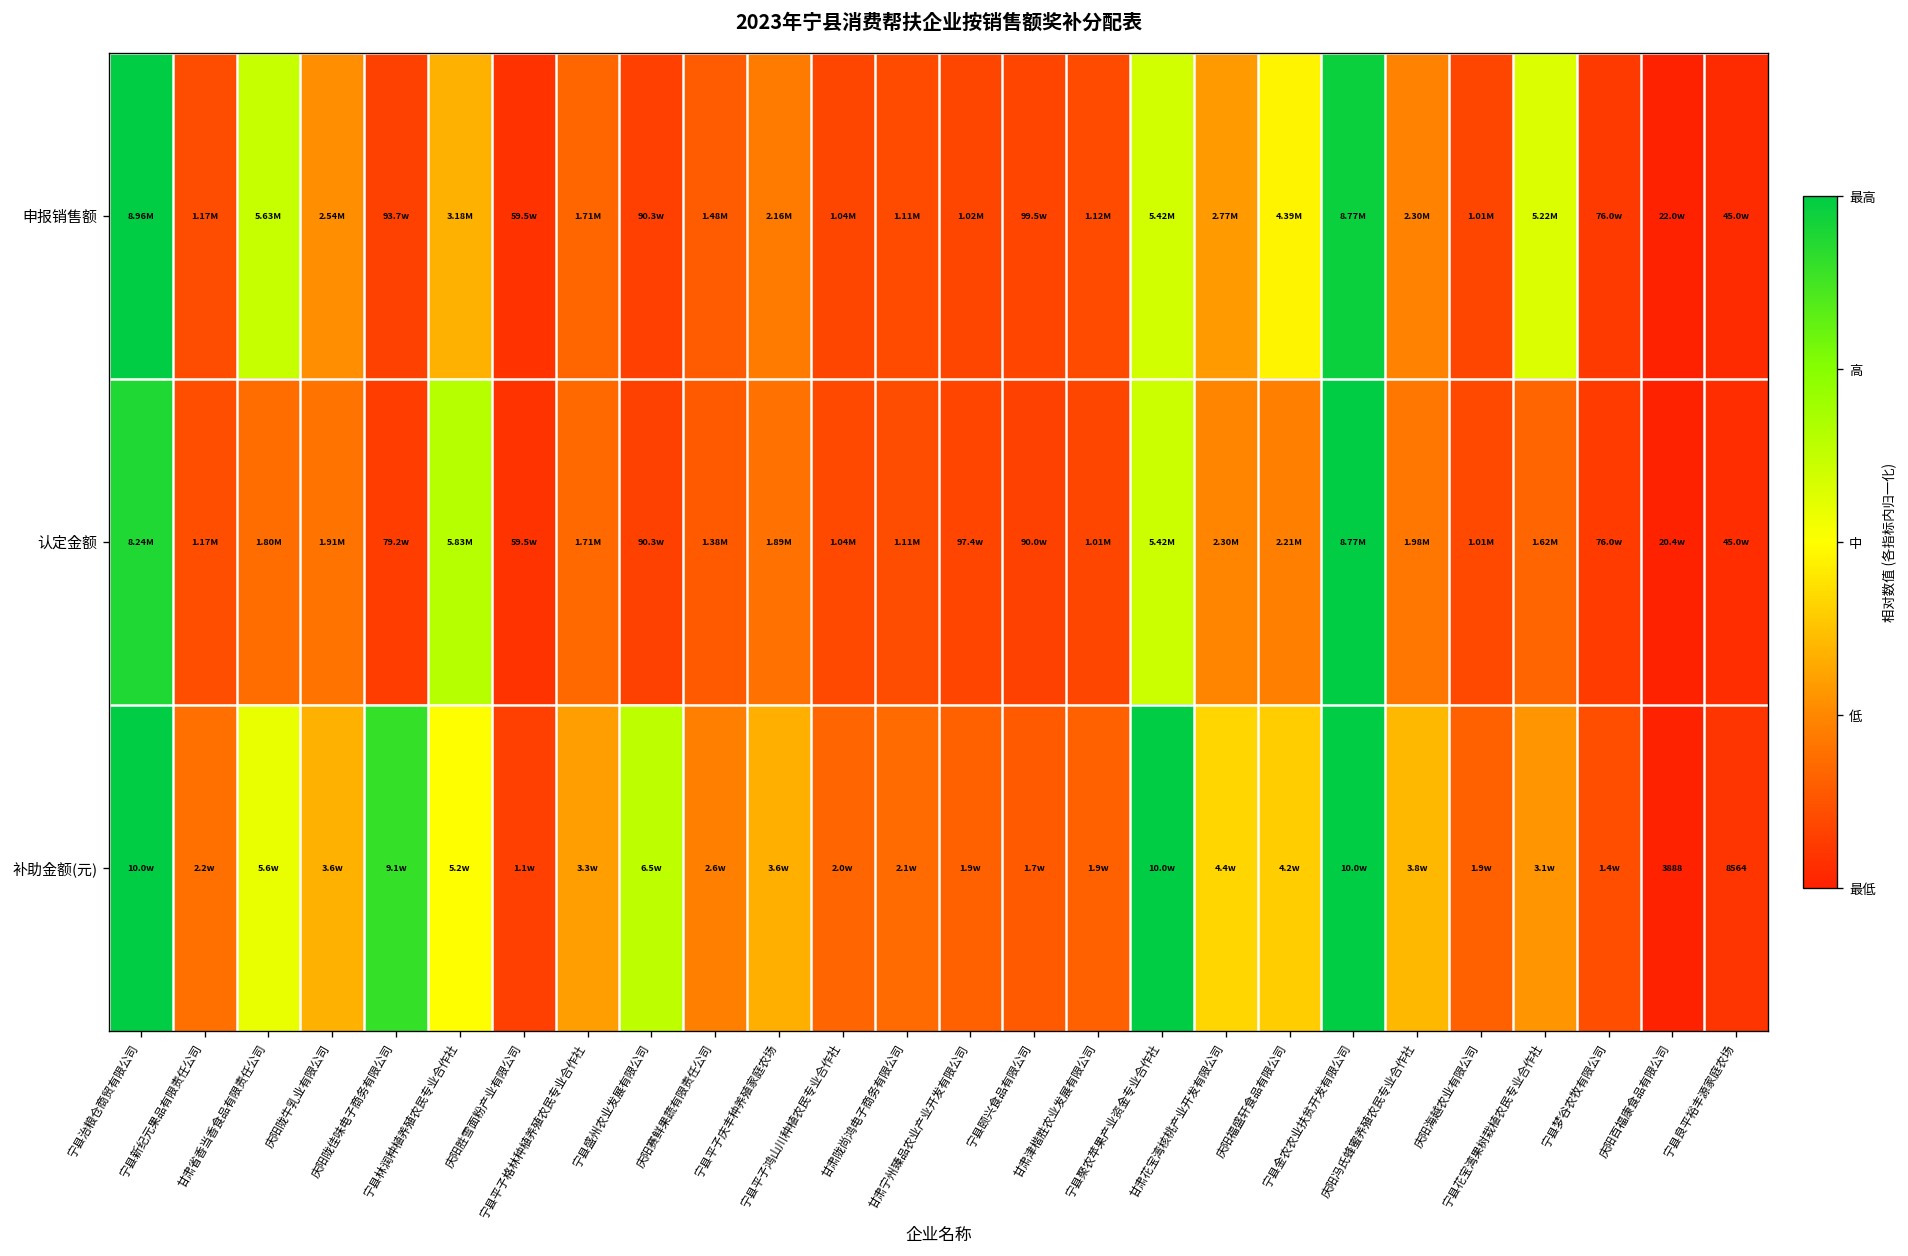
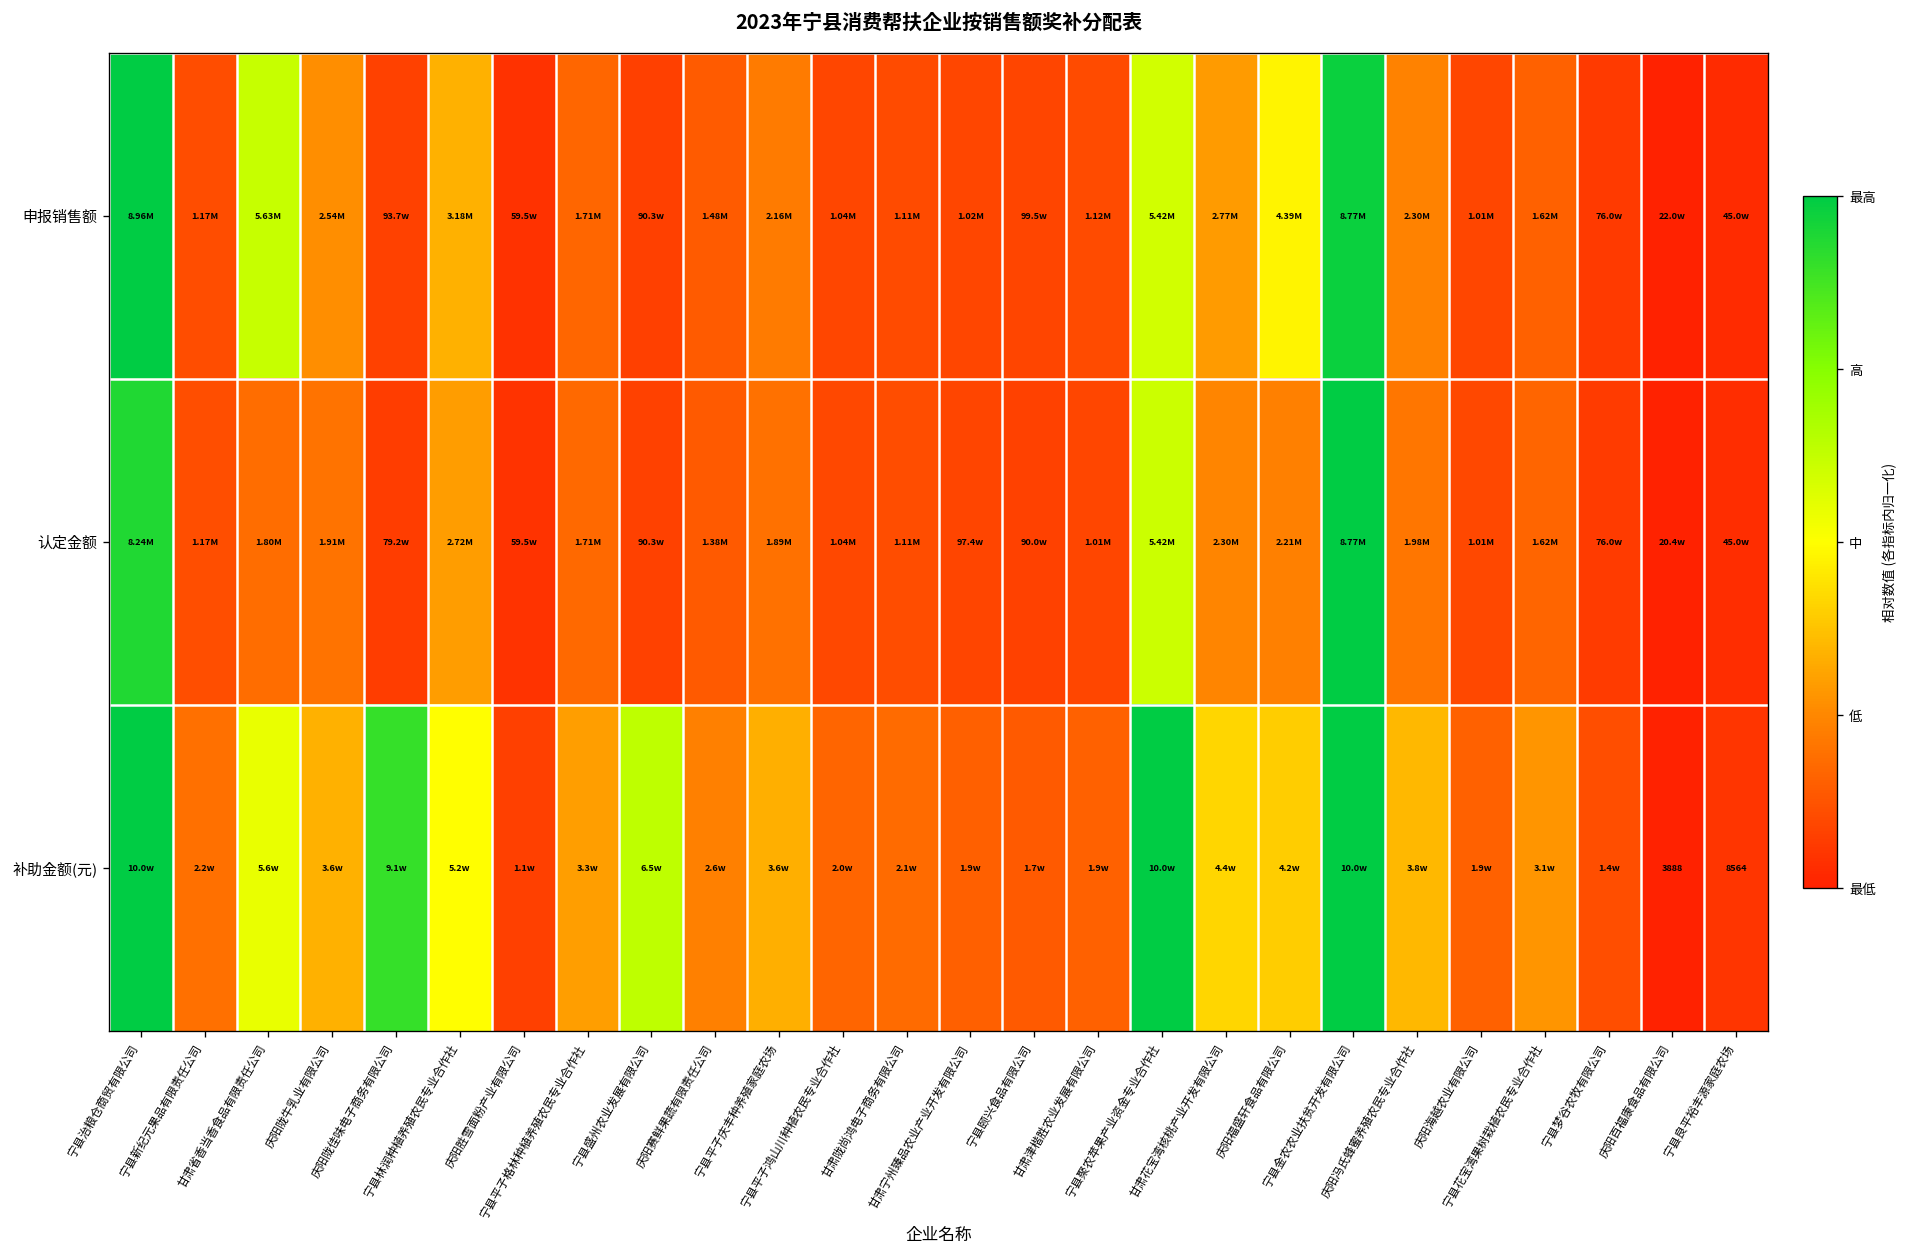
申报销售额, 宁县花宝湾果树栽植农民专业合作社: 5.22M -> 1.62M
认定金额, 宁县林润种植养殖农民专业合作社: 5.83M -> 2.72M
